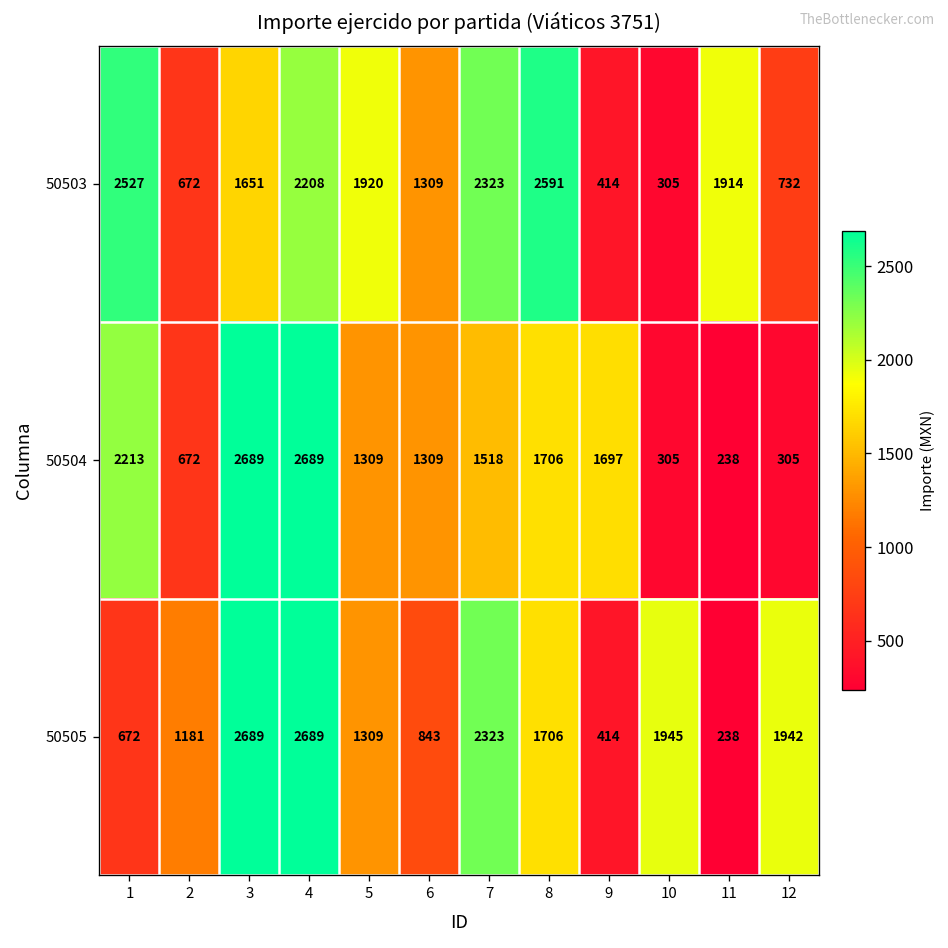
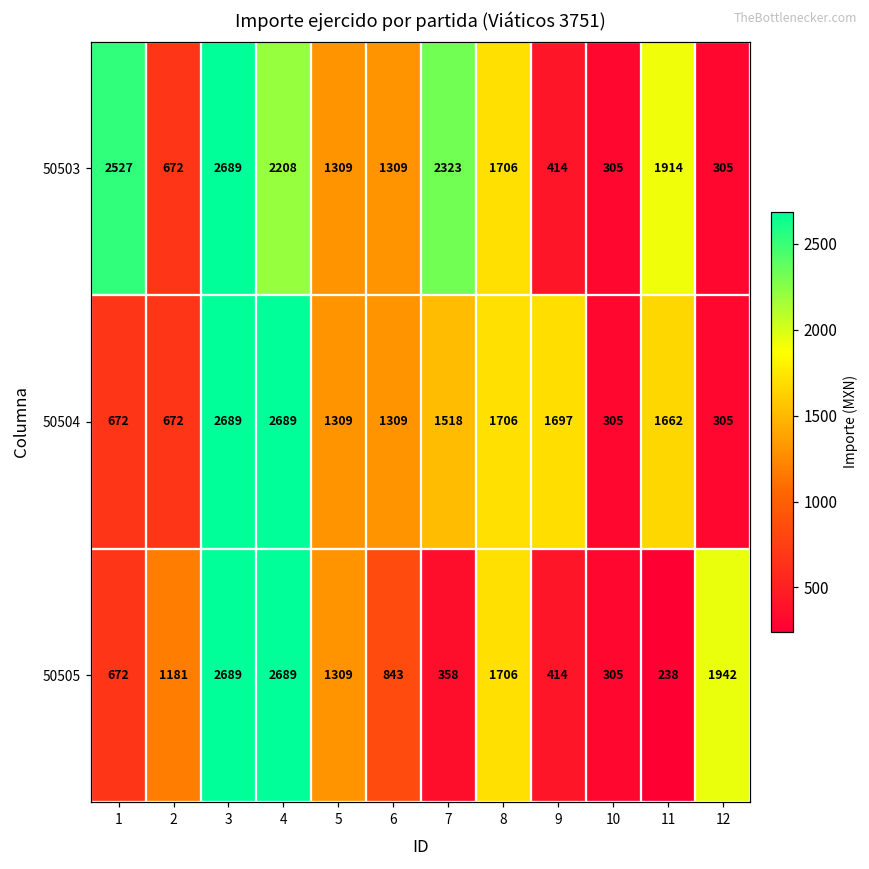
50503, 3: 1651 -> 2689
50503, 5: 1920 -> 1309
50503, 8: 2591 -> 1706
50503, 12: 732 -> 305
50504, 1: 2213 -> 672
50504, 11: 238 -> 1662
50505, 7: 2323 -> 358
50505, 10: 1945 -> 305
